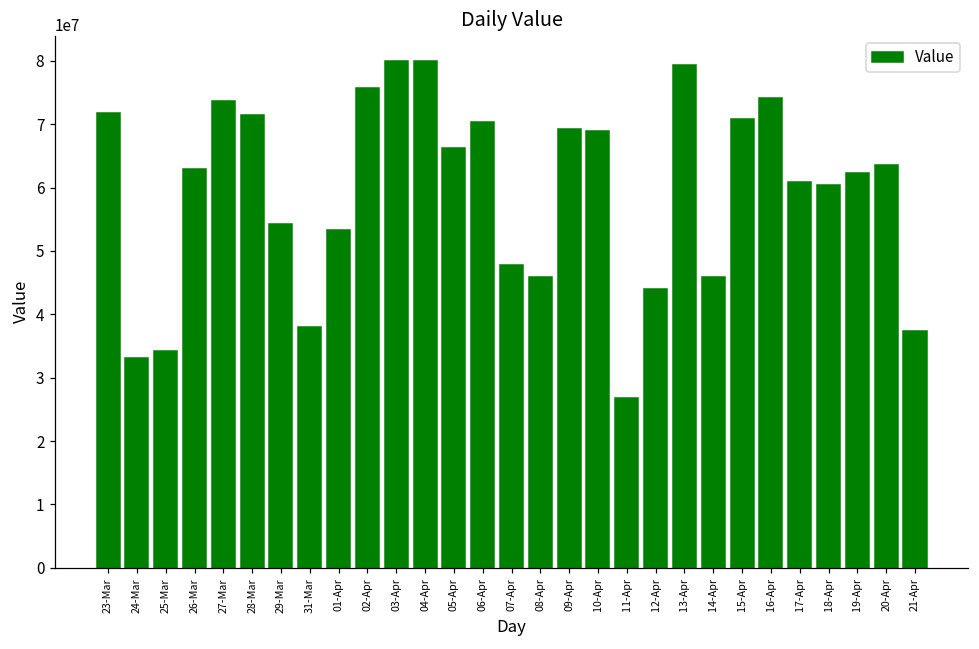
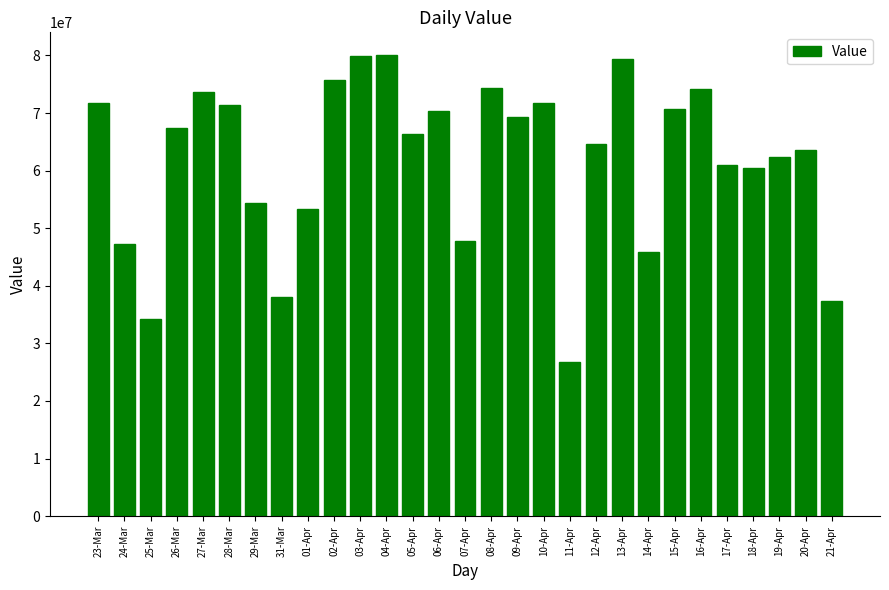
24-Mar: 33000000 -> 47000000
26-Mar: 63000000 -> 67000000
08-Apr: 46000000 -> 74000000
10-Apr: 69000000 -> 72000000
12-Apr: 44000000 -> 65000000
